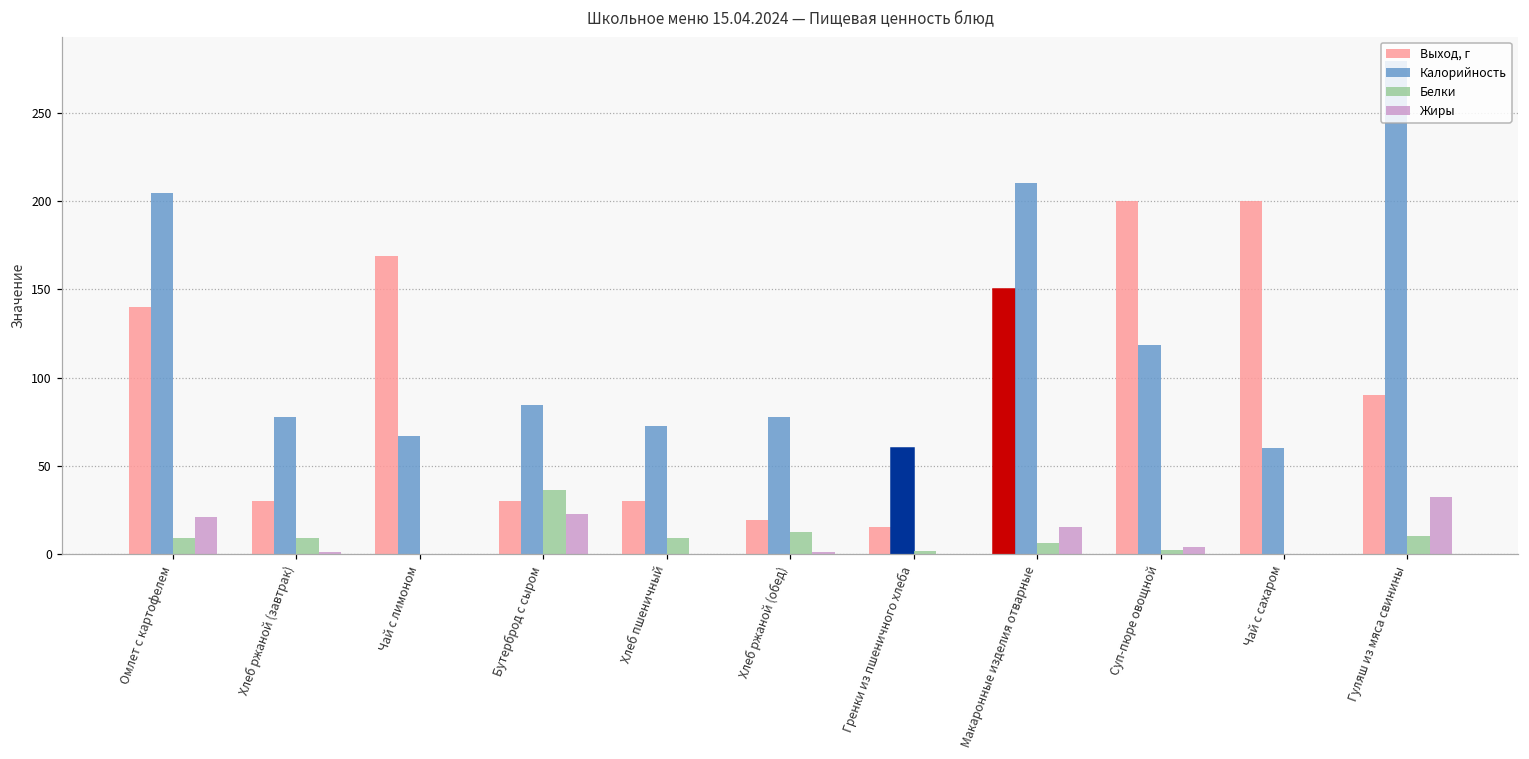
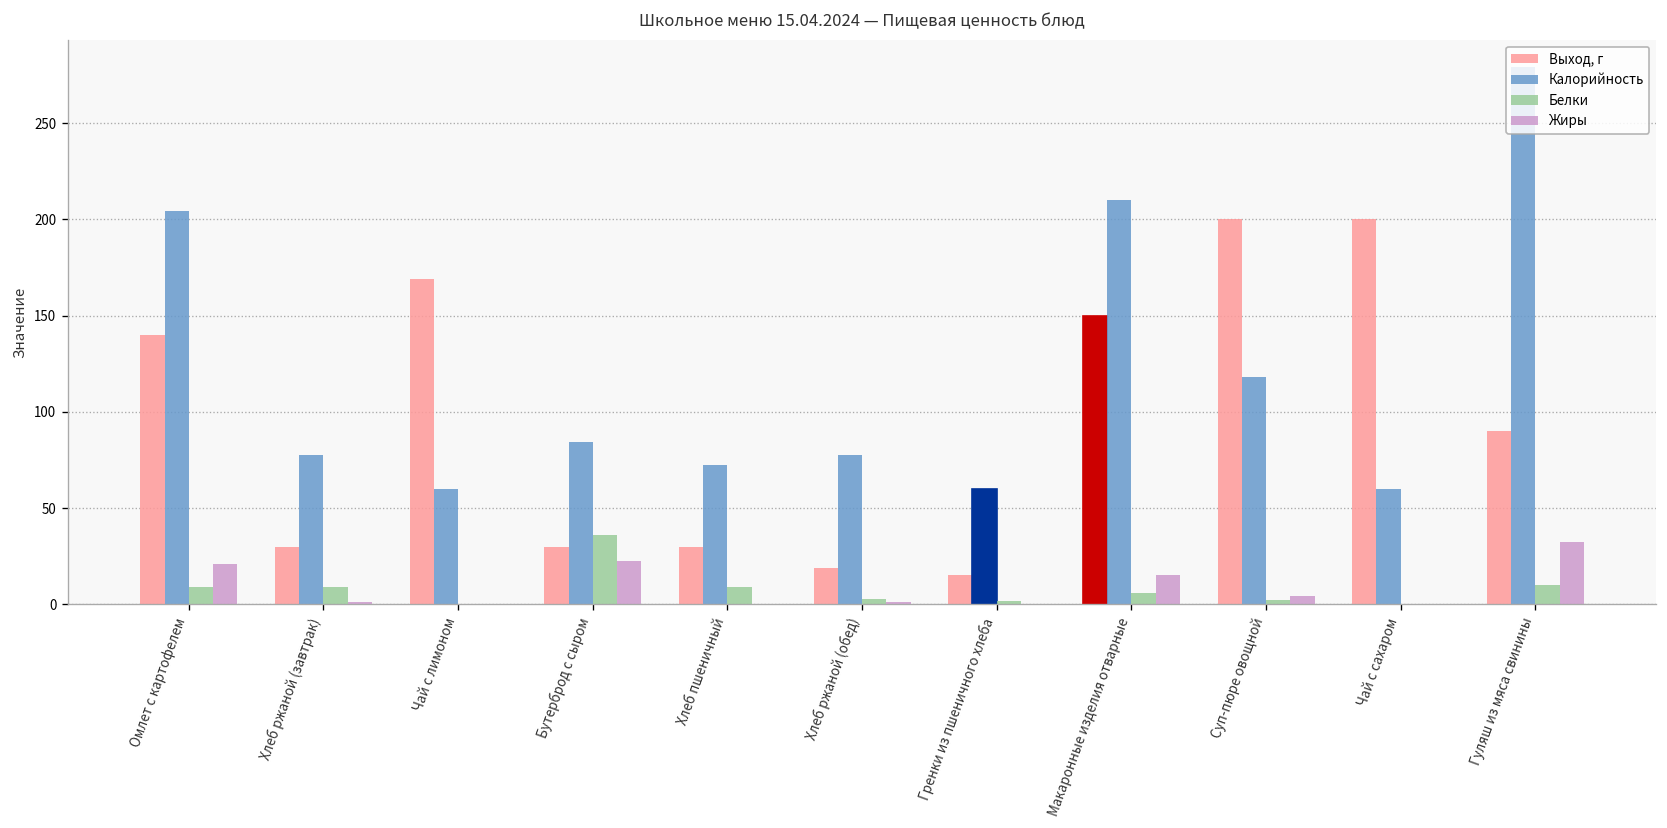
Калорийность, Чай с лимоном: 67 -> 60
Белки, Хлеб ржаной (обед): 12 -> 3
